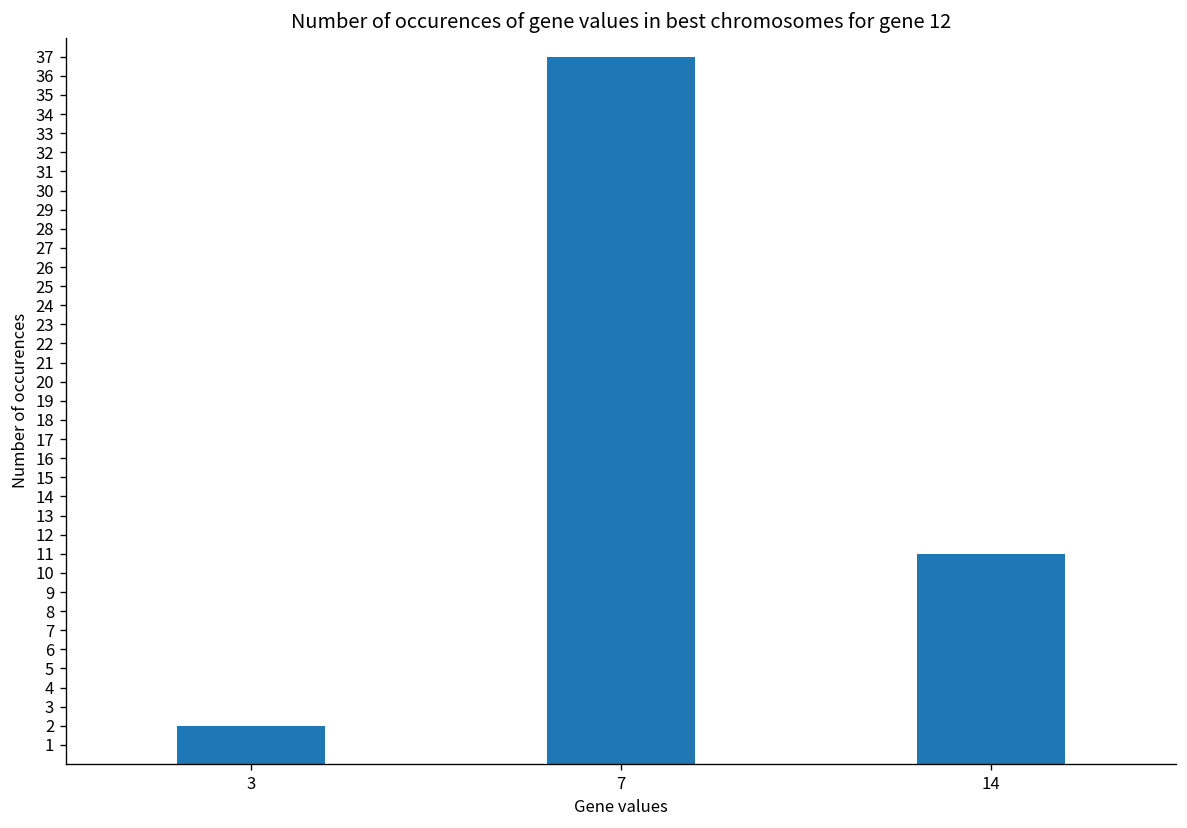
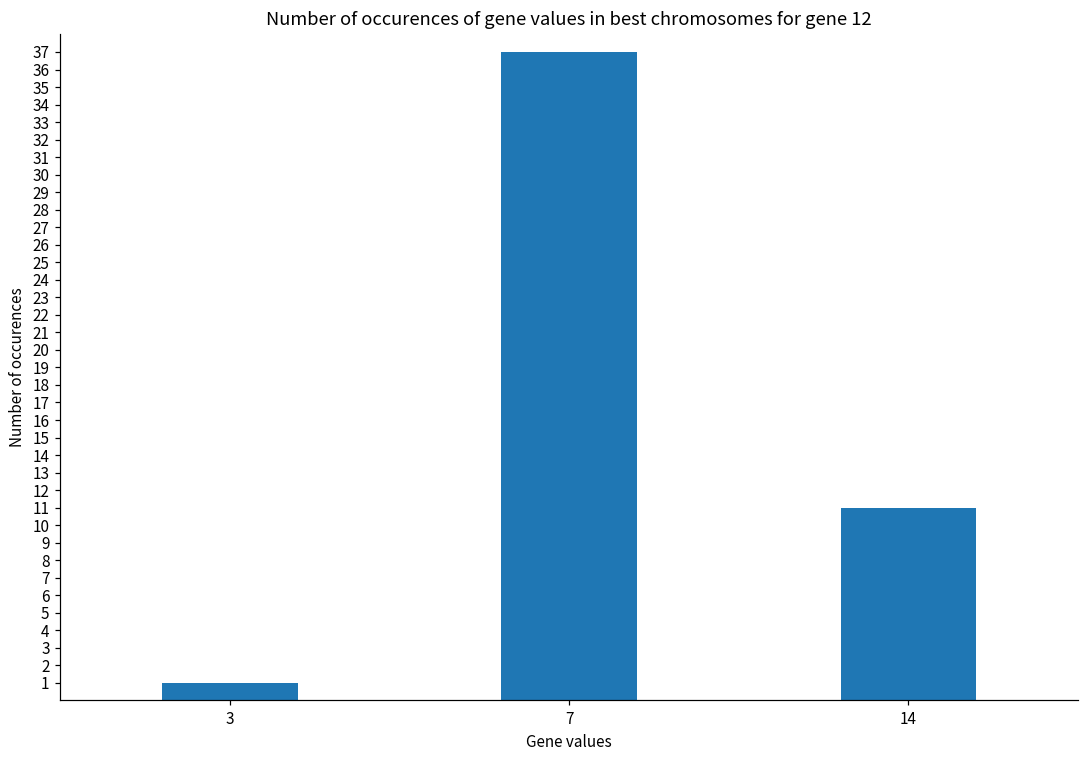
3: 2 -> 1
